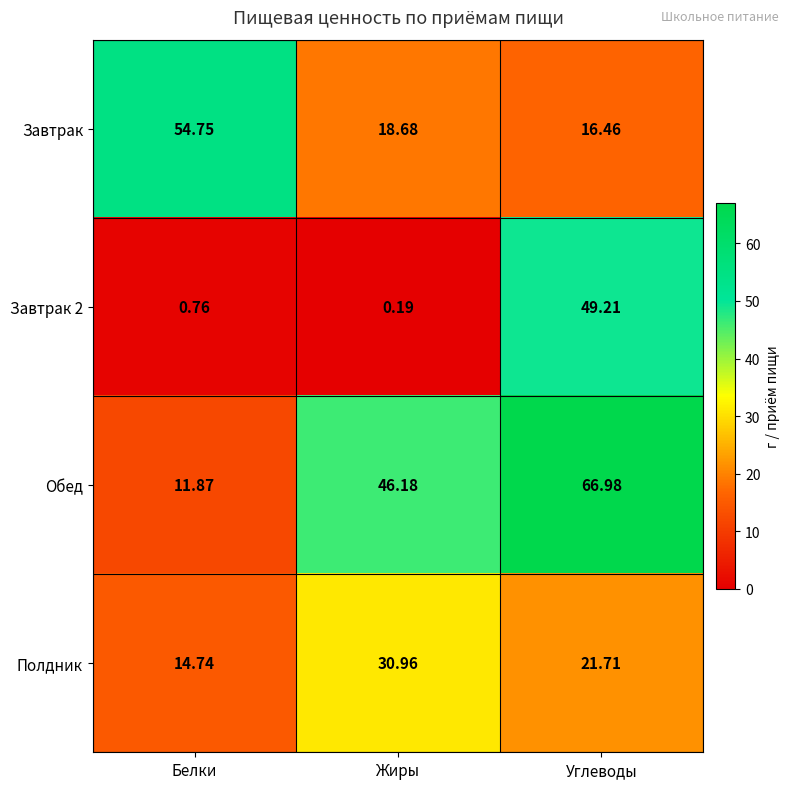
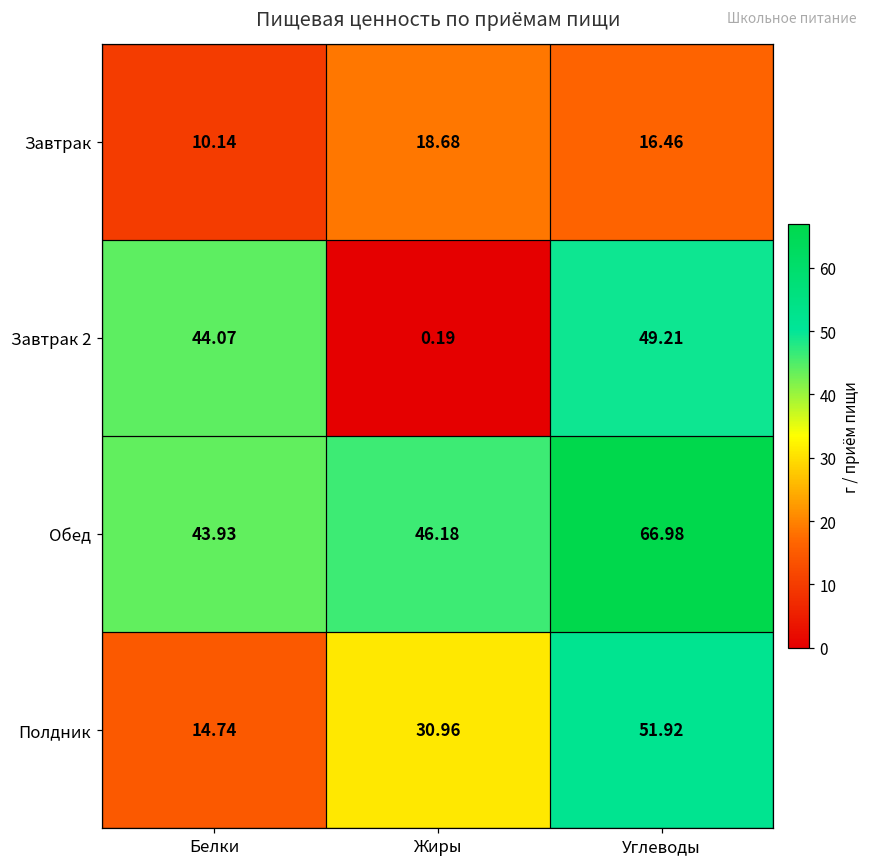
Завтрак, Белки: 54.75 -> 10.14
Завтрак 2, Белки: 0.76 -> 44.07
Обед, Белки: 11.87 -> 43.93
Полдник, Углеводы: 21.71 -> 51.92
